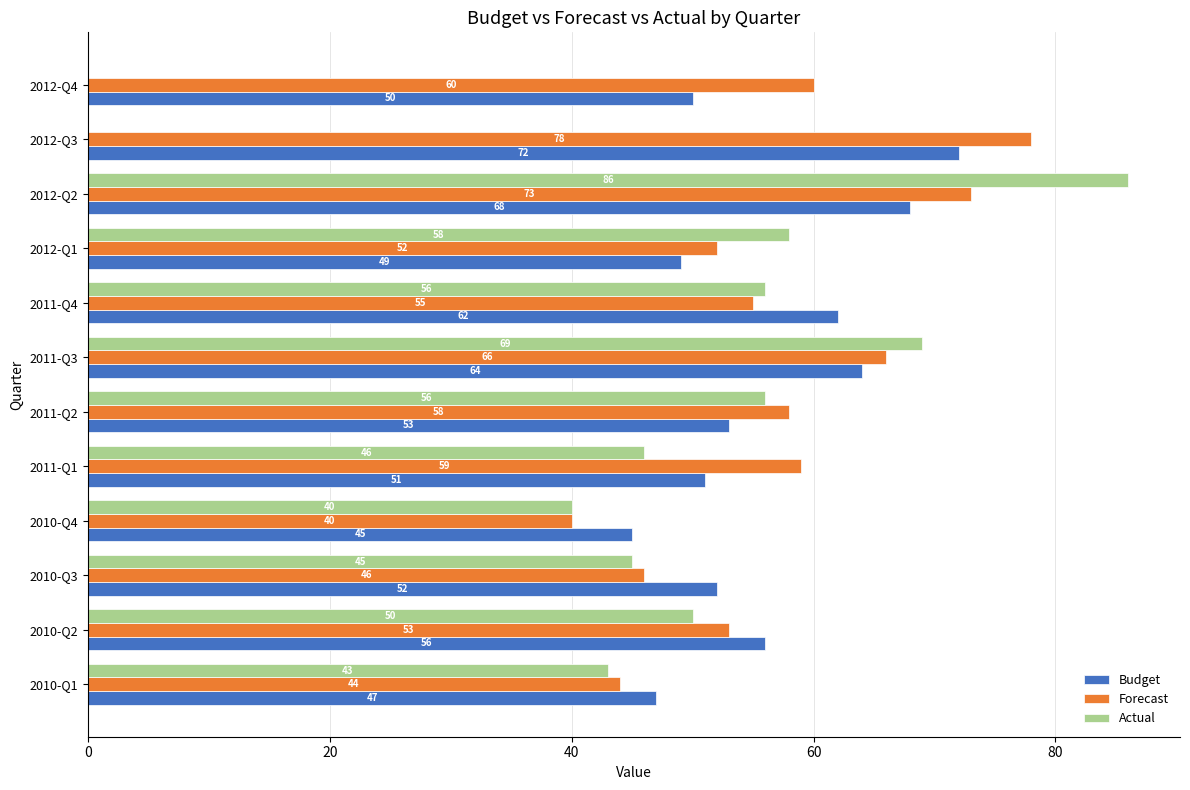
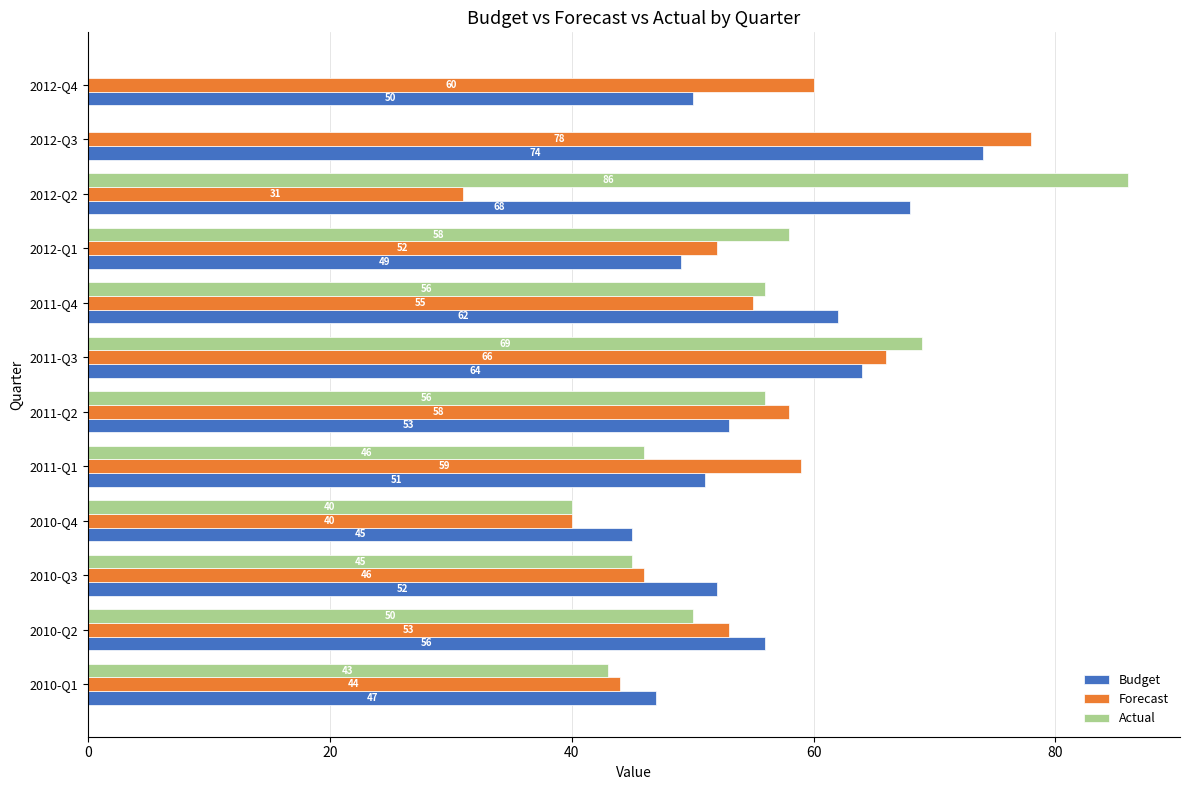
Budget, 2012-Q3: 72 -> 74
Forecast, 2012-Q2: 73 -> 31
